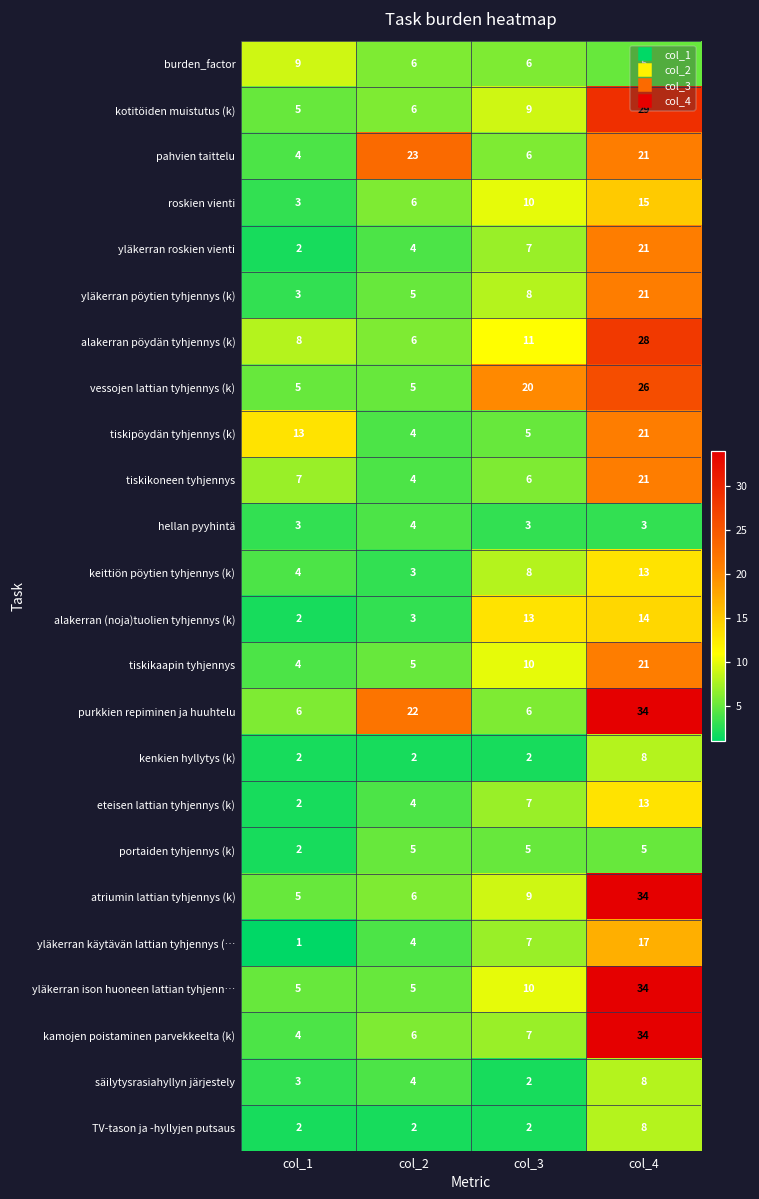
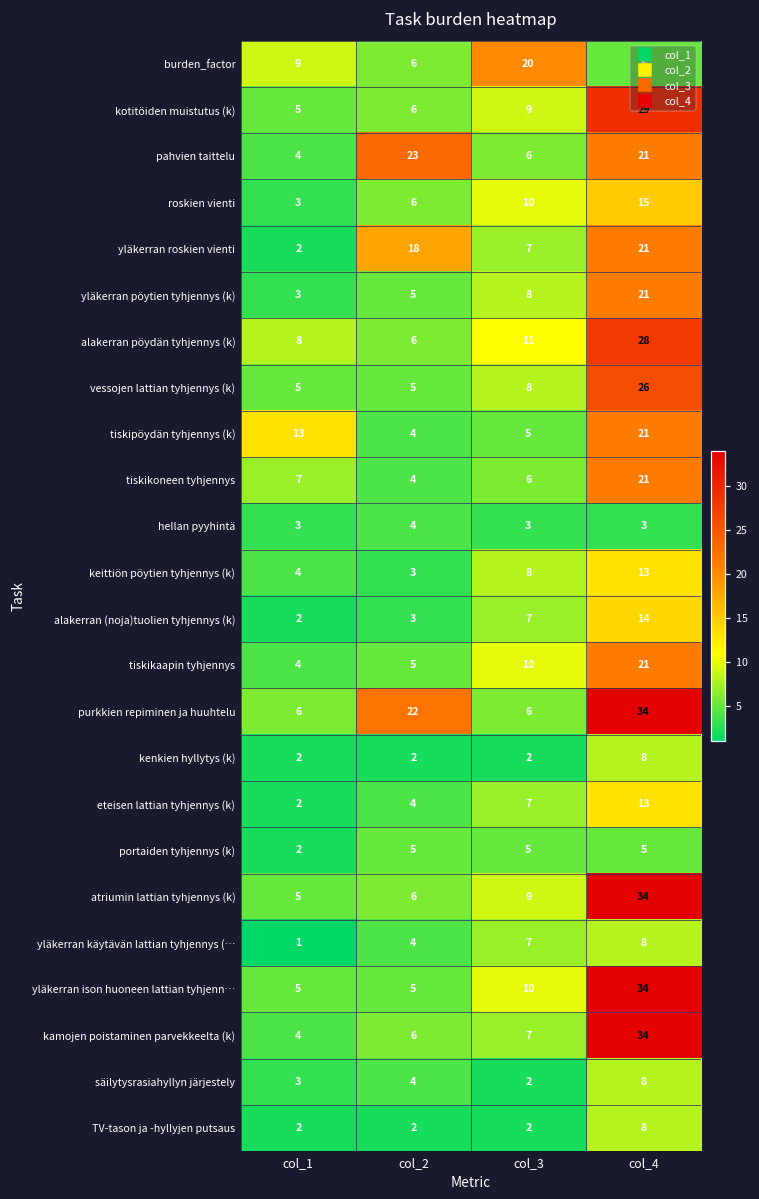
burden_factor, col_3: 6 -> 20
yläkerran roskien vienti, col_2: 4 -> 18
vessojen lattian tyhjennys (k), col_3: 20 -> 8
alakerran (noja)tuolien tyhjennys (k), col_3: 13 -> 7
yläkerran käytävän lattian tyhjennys (…, col_4: 17 -> 8
